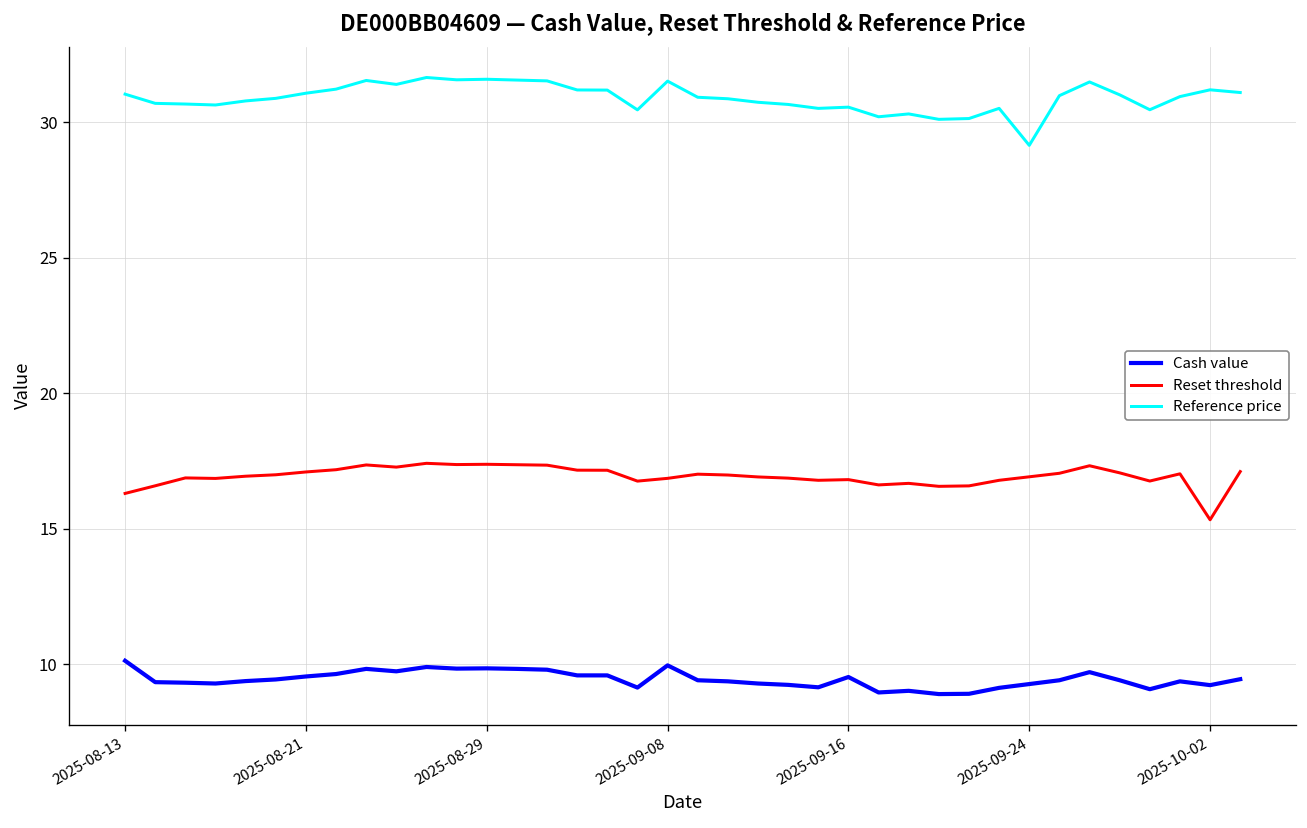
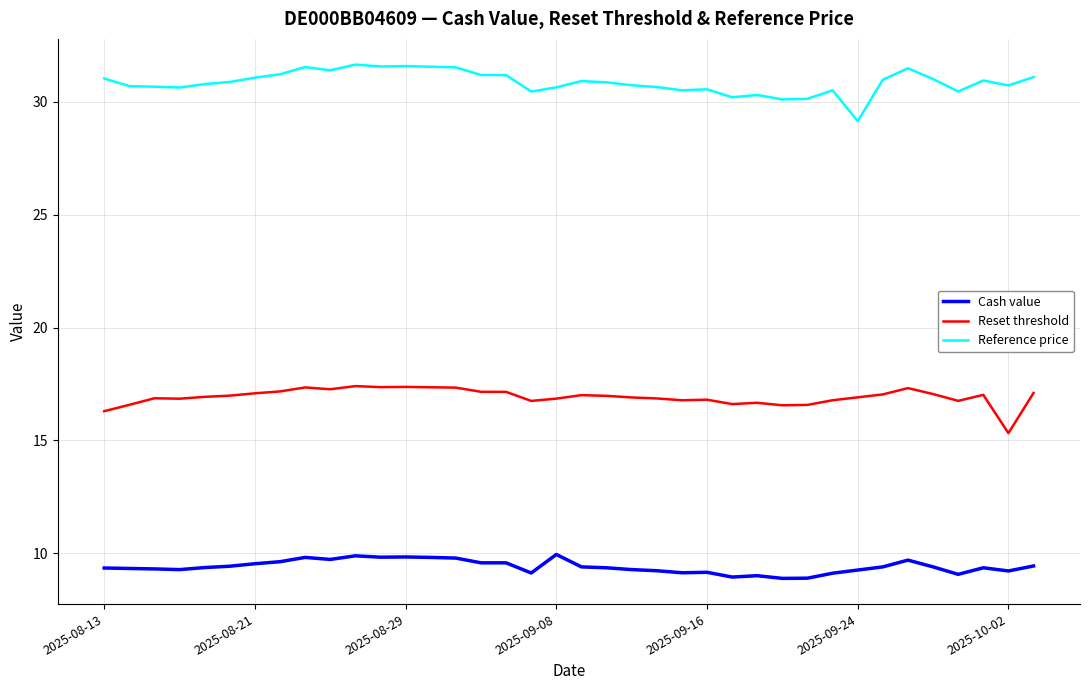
Cash value, 2025-08-13: 10.1 -> 9.4
Reference price, 2025-09-08: 31.5 -> 30.6
Cash value, 2025-09-16: 9.5 -> 9.2
Reference price, 2025-10-02: 31.2 -> 30.7
